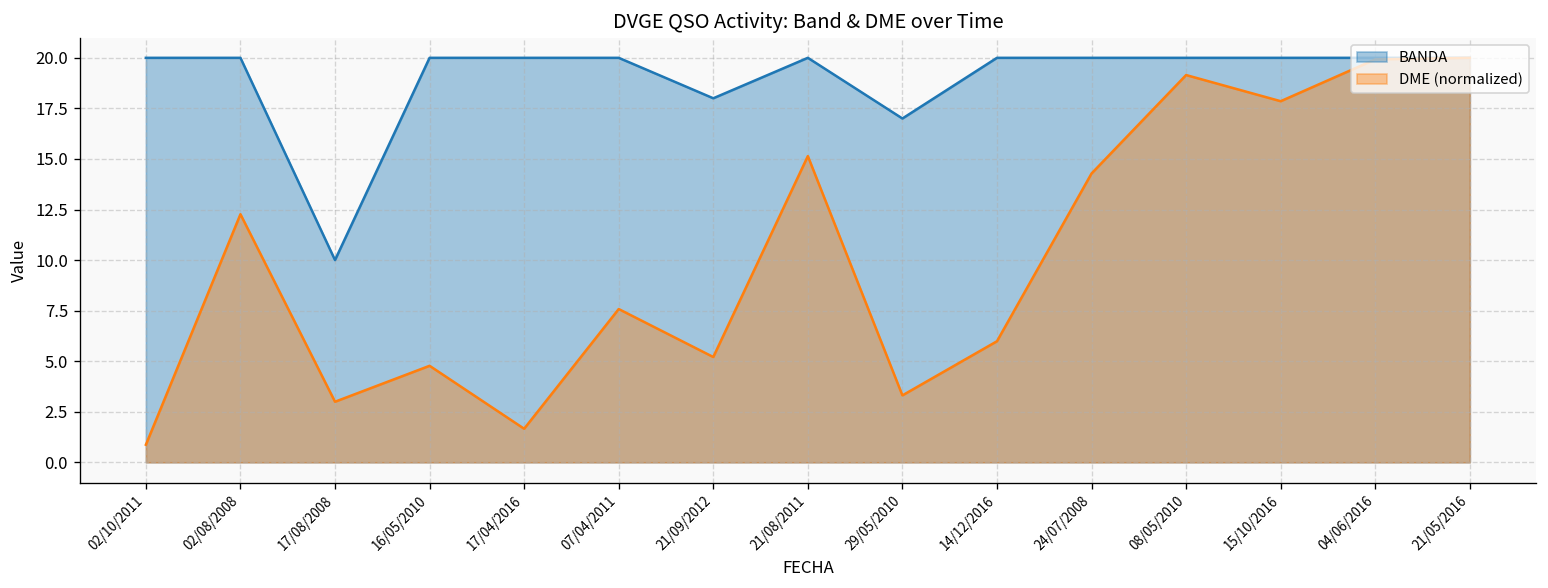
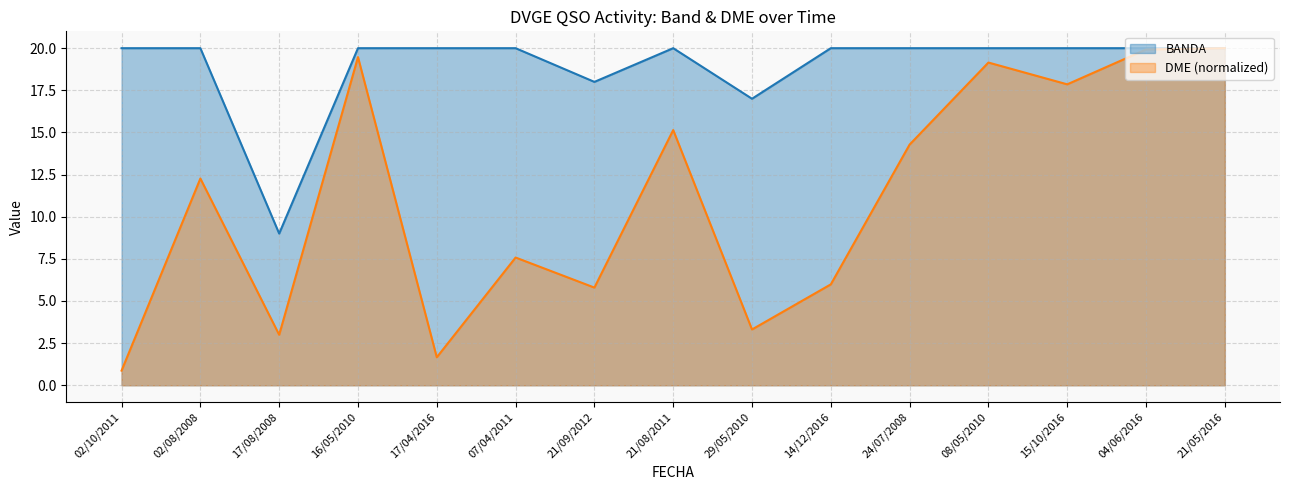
BANDA, 17/08/2008: 10 -> 9
DME (normalized), 16/05/2010: 4.8 -> 19.5
DME (normalized), 21/09/2012: 5.2 -> 5.8
